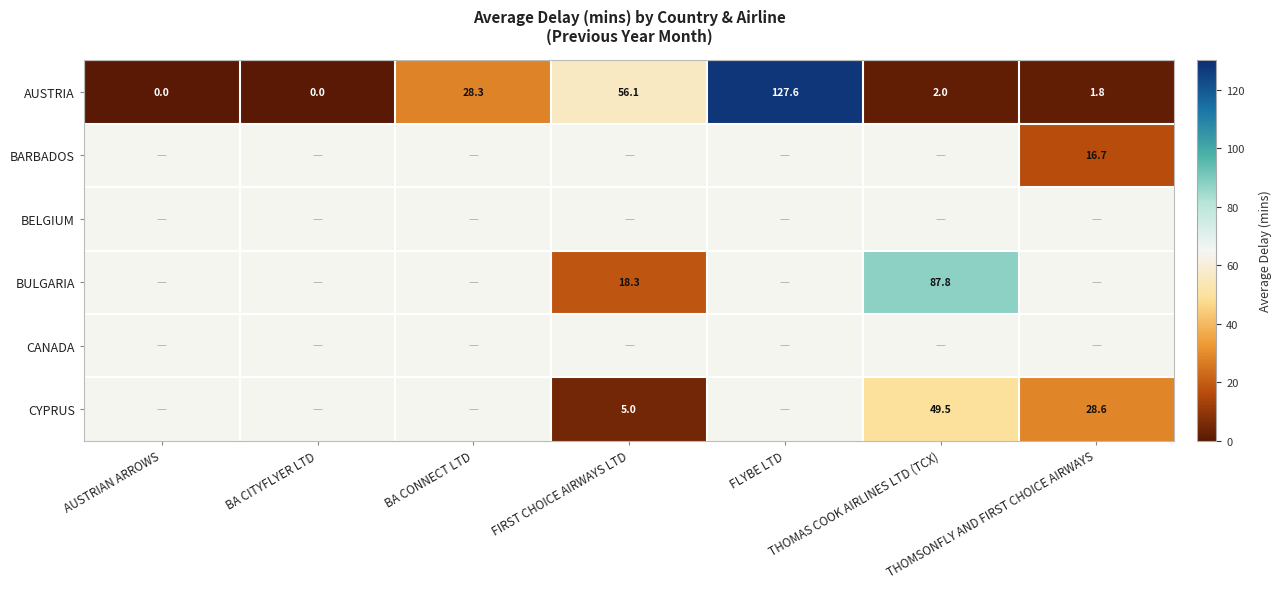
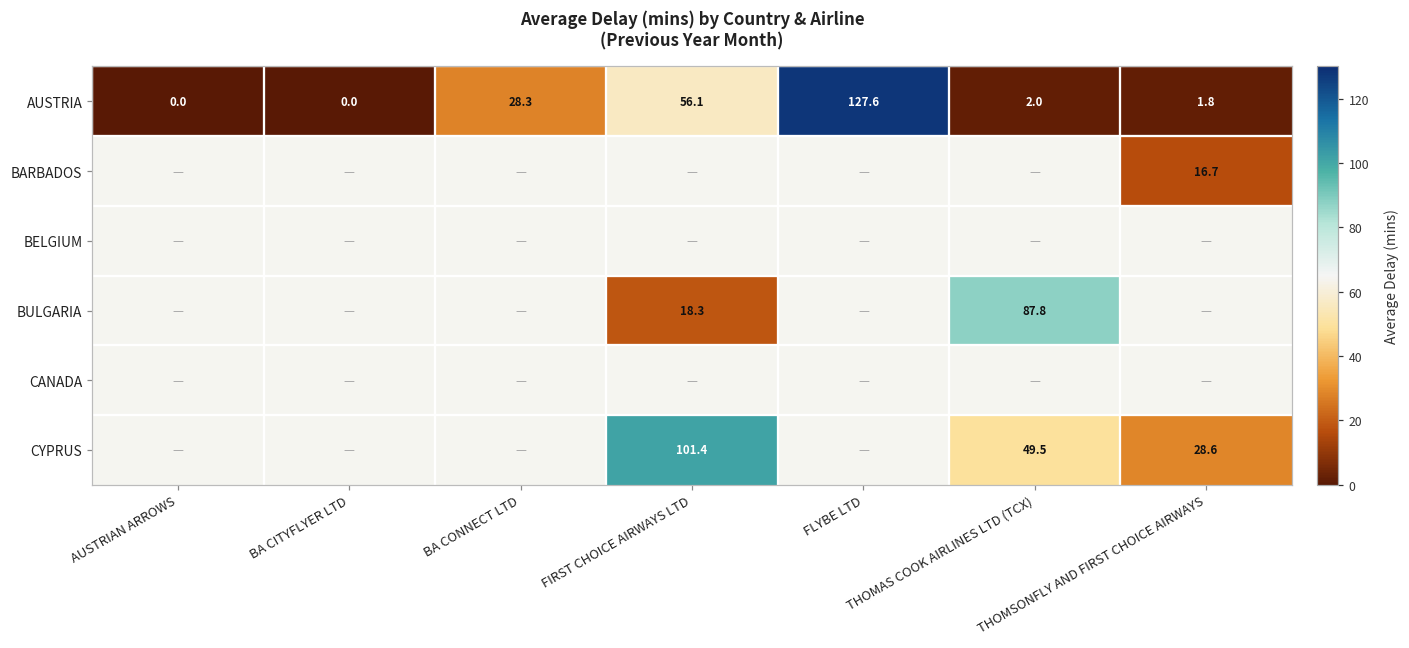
CYPRUS, FIRST CHOICE AIRWAYS LTD: 5.0 -> 101.4
